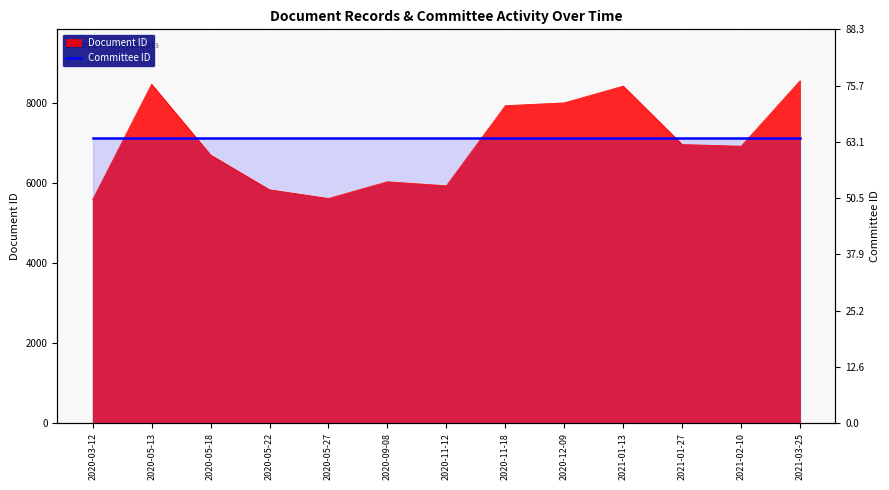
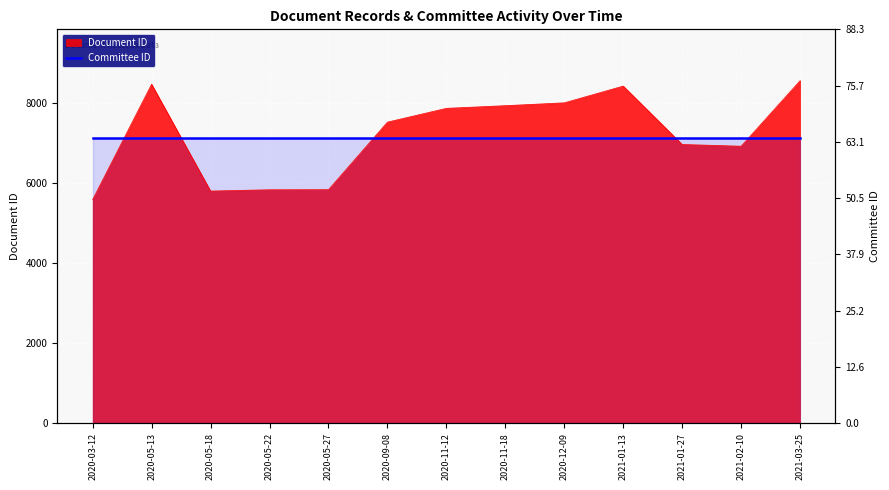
Document ID, 2020-05-18: 6700 -> 5800
Document ID, 2020-05-27: 5600 -> 5800
Document ID, 2020-09-08: 6000 -> 7500
Document ID, 2020-11-12: 5900 -> 7900
